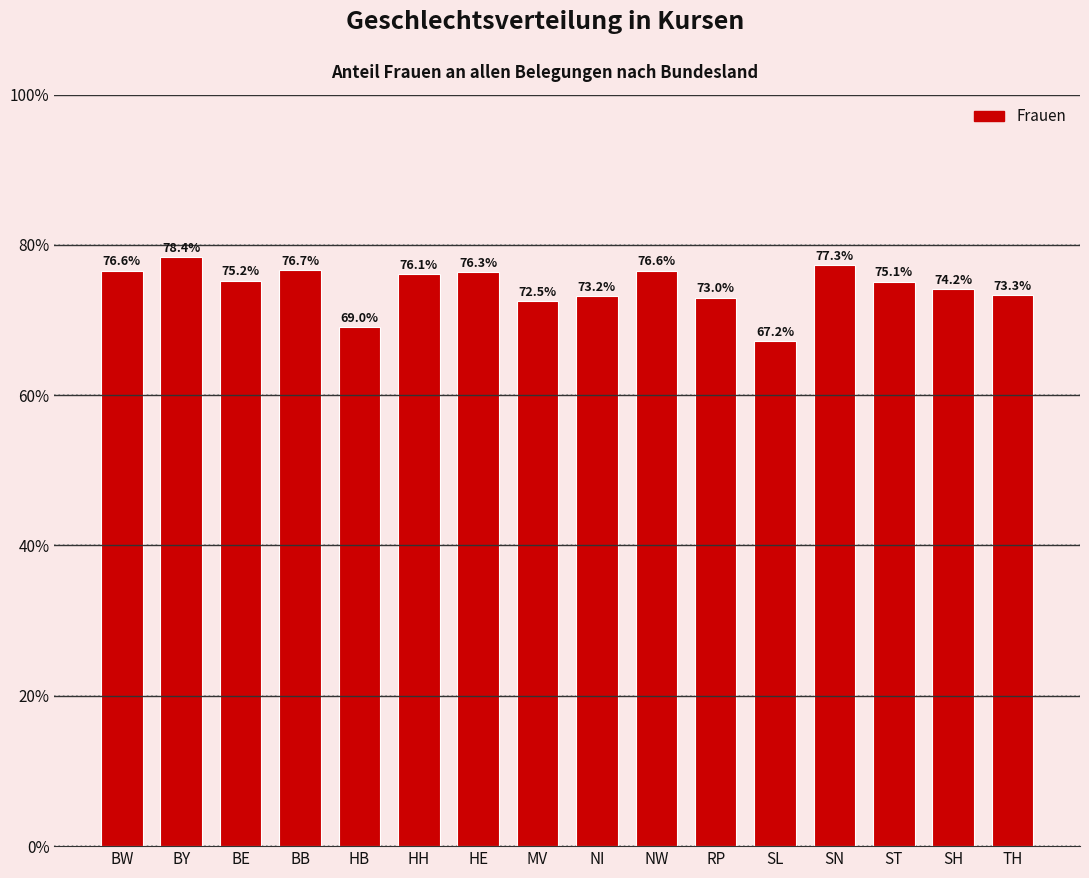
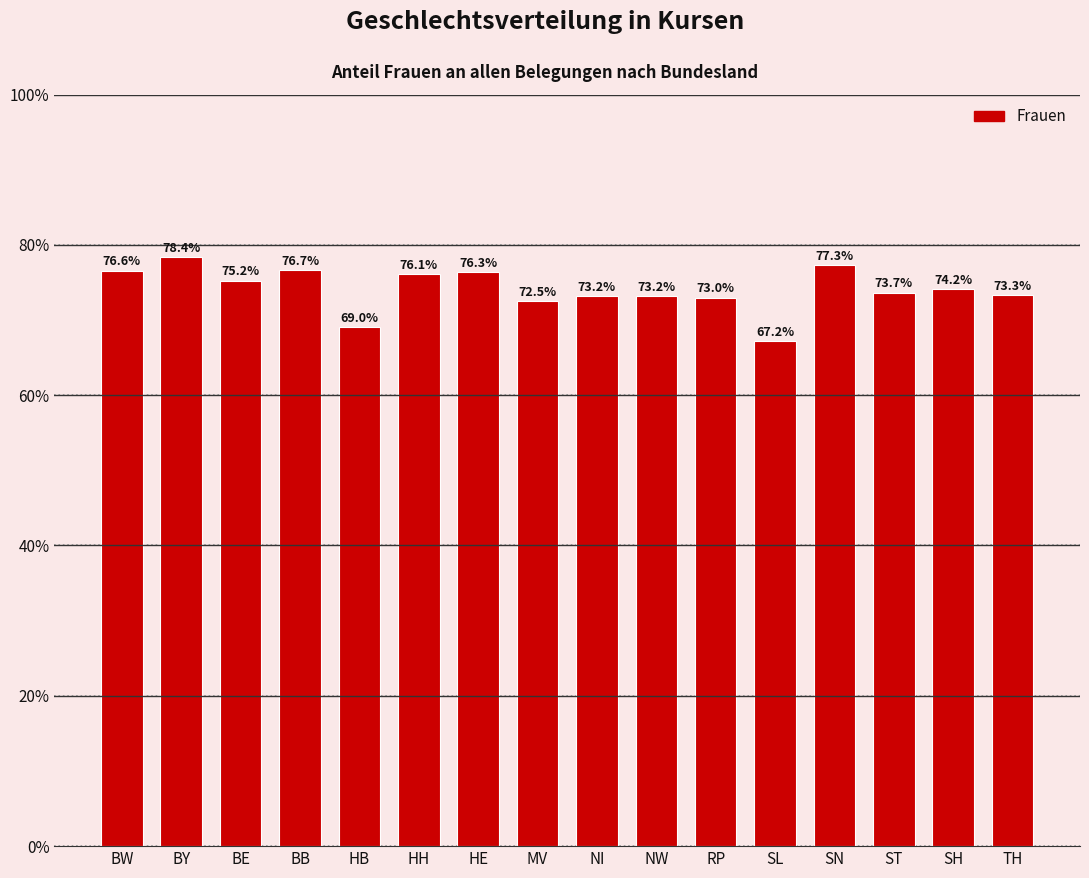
NW: 76.6% -> 73.2%
ST: 75.1% -> 73.7%
